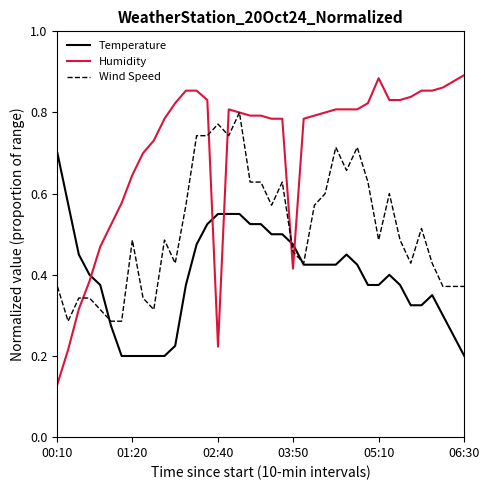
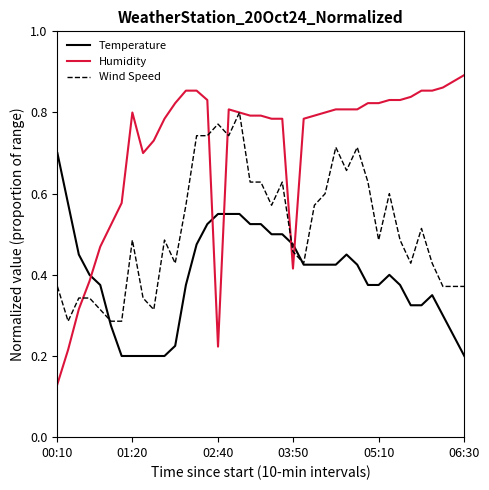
Humidity, 01:20: 0.65 -> 0.80
Humidity, 05:10: 0.88 -> 0.82
